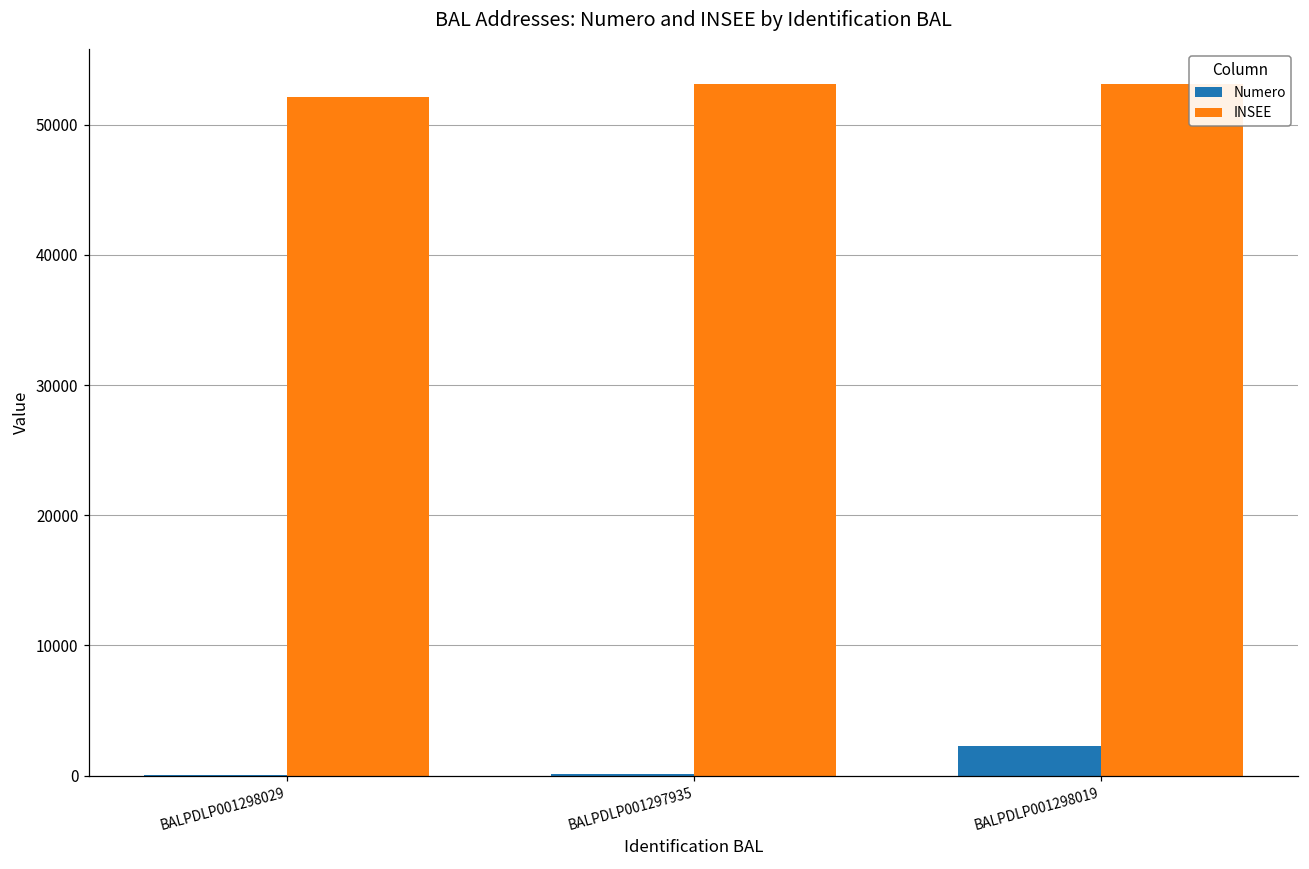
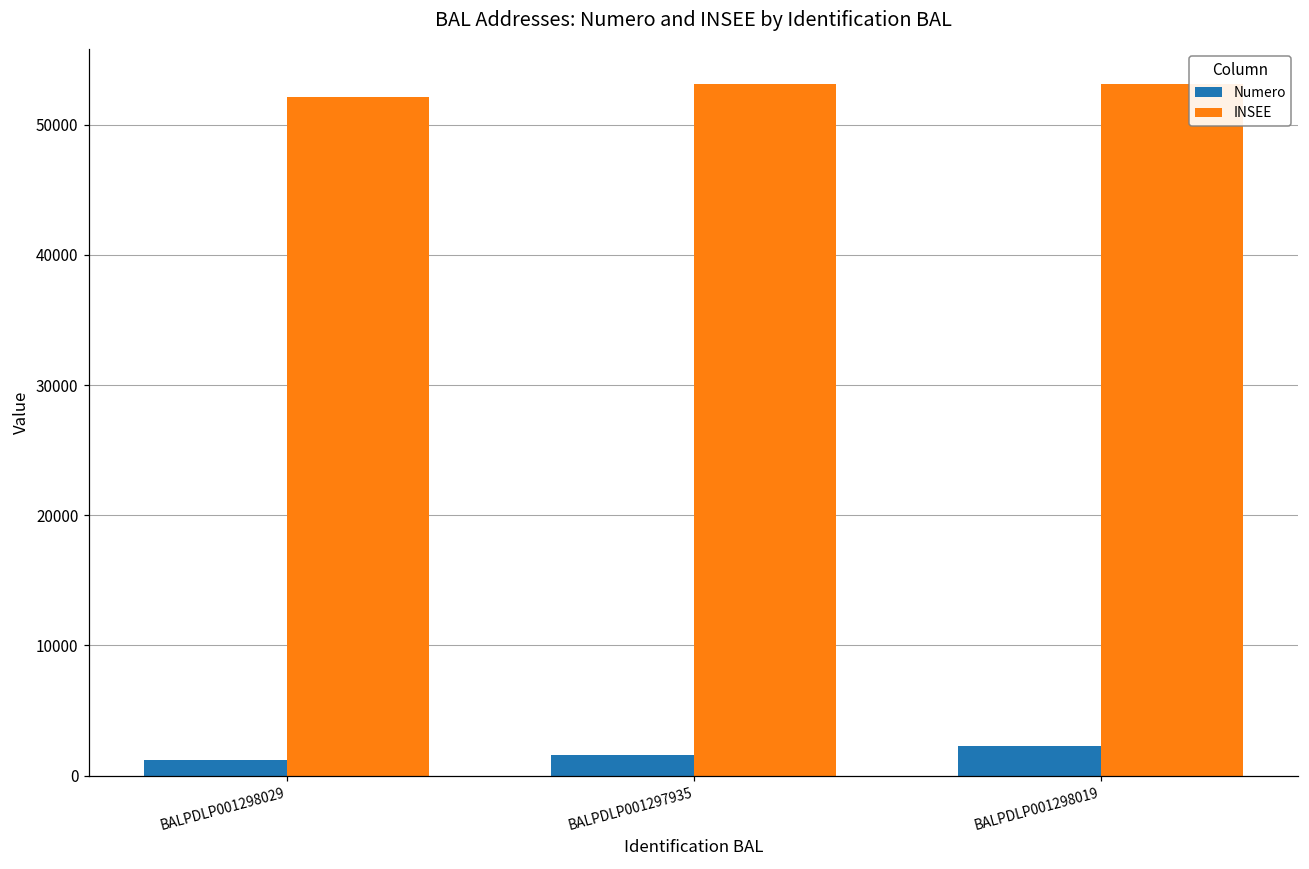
Numero, BALPDLP001298029: 0 -> 1200
Numero, BALPDLP001297935: 100 -> 1500
